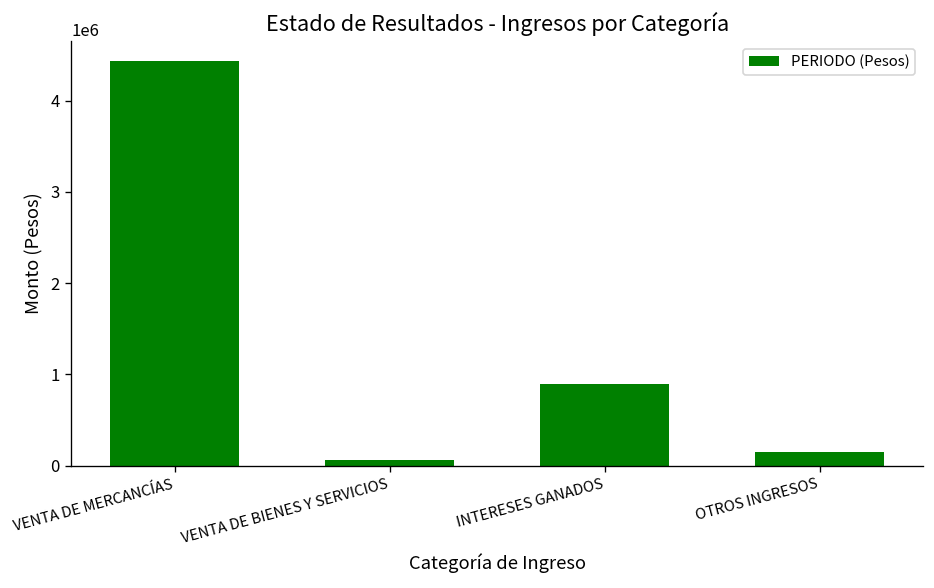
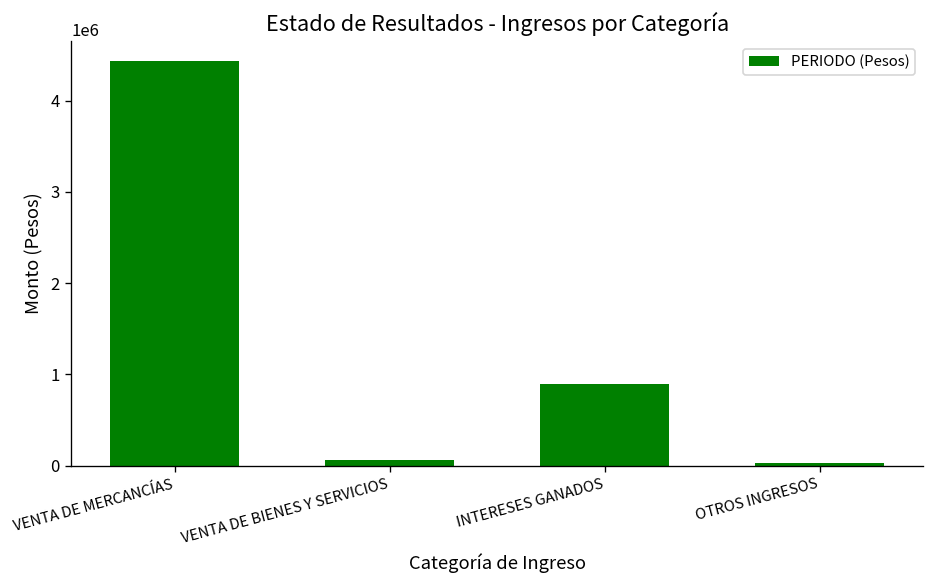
OTROS INGRESOS: 200000 -> 0
